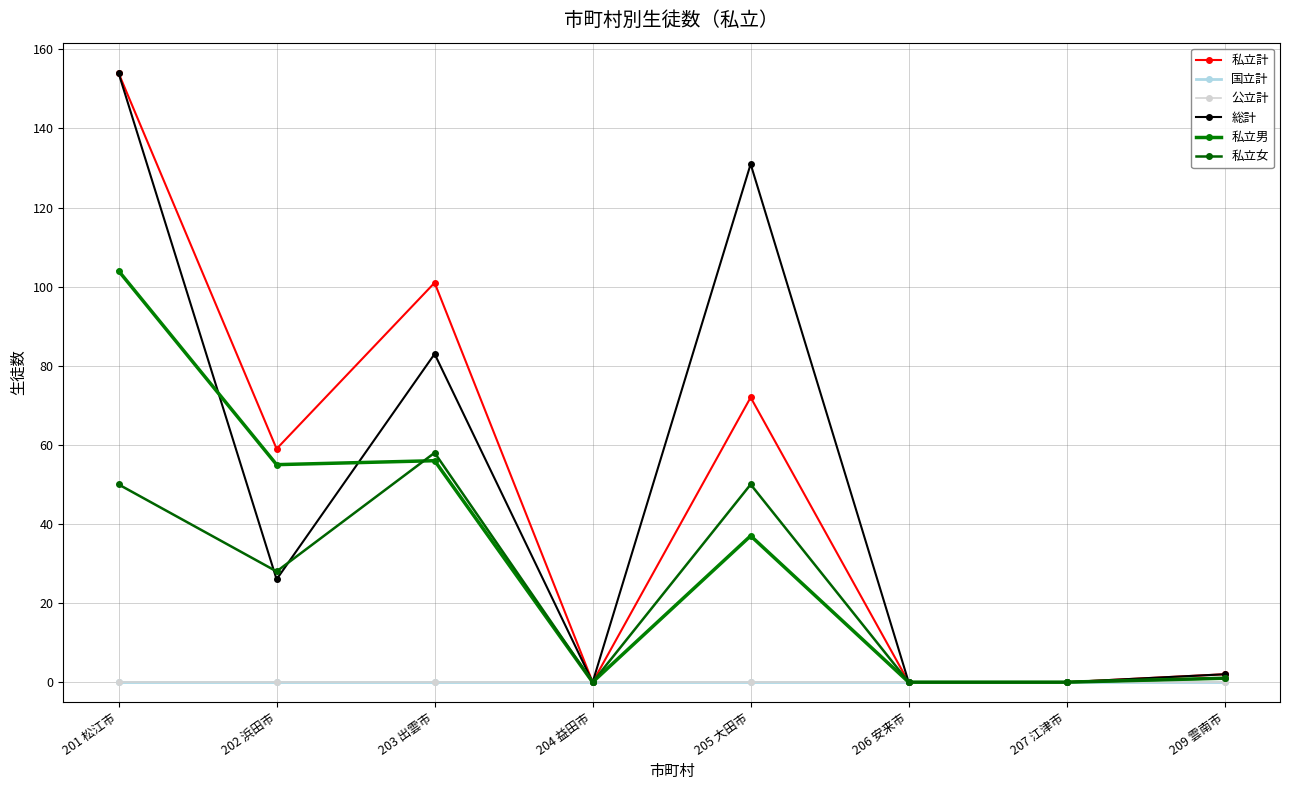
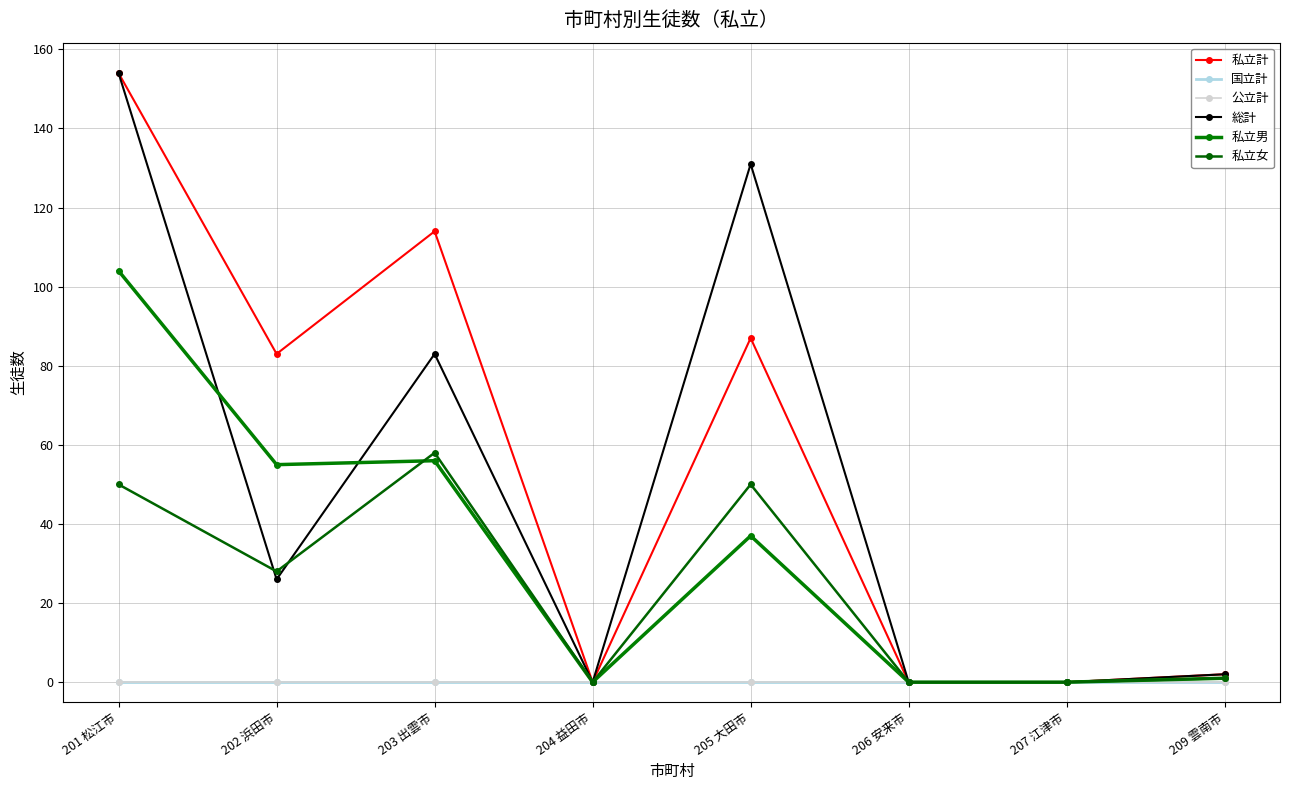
私立計, 202 浜田市: 59 -> 83
私立計, 203 出雲市: 101 -> 114
私立計, 205 大田市: 72 -> 87
